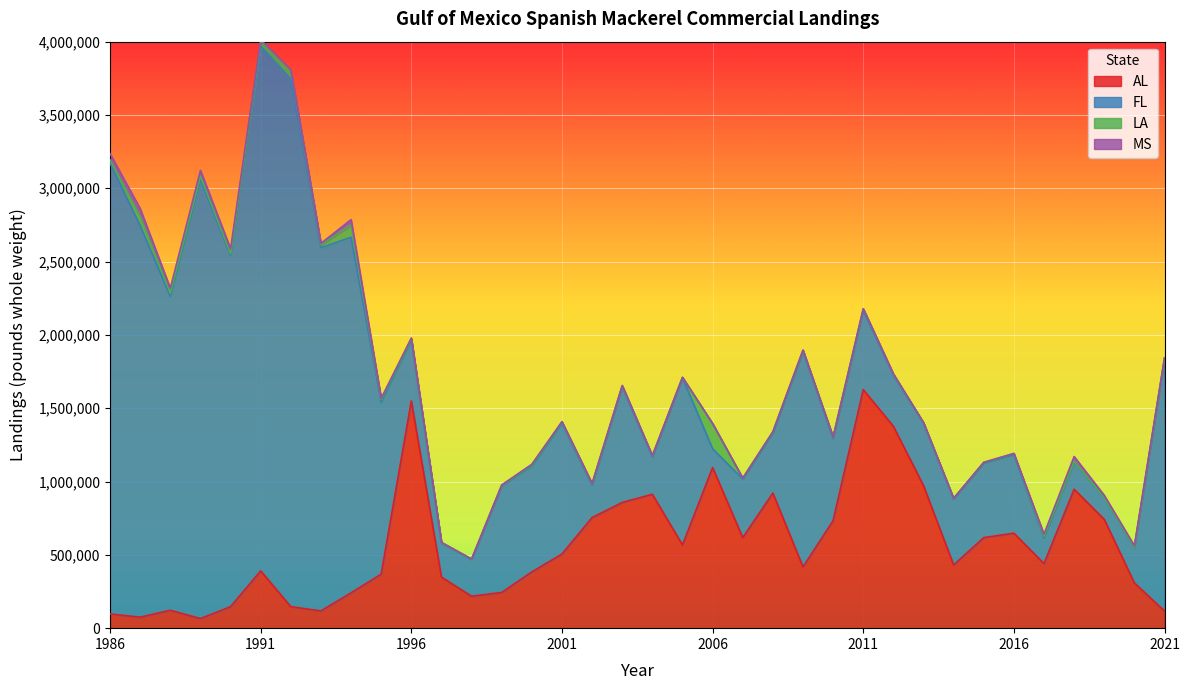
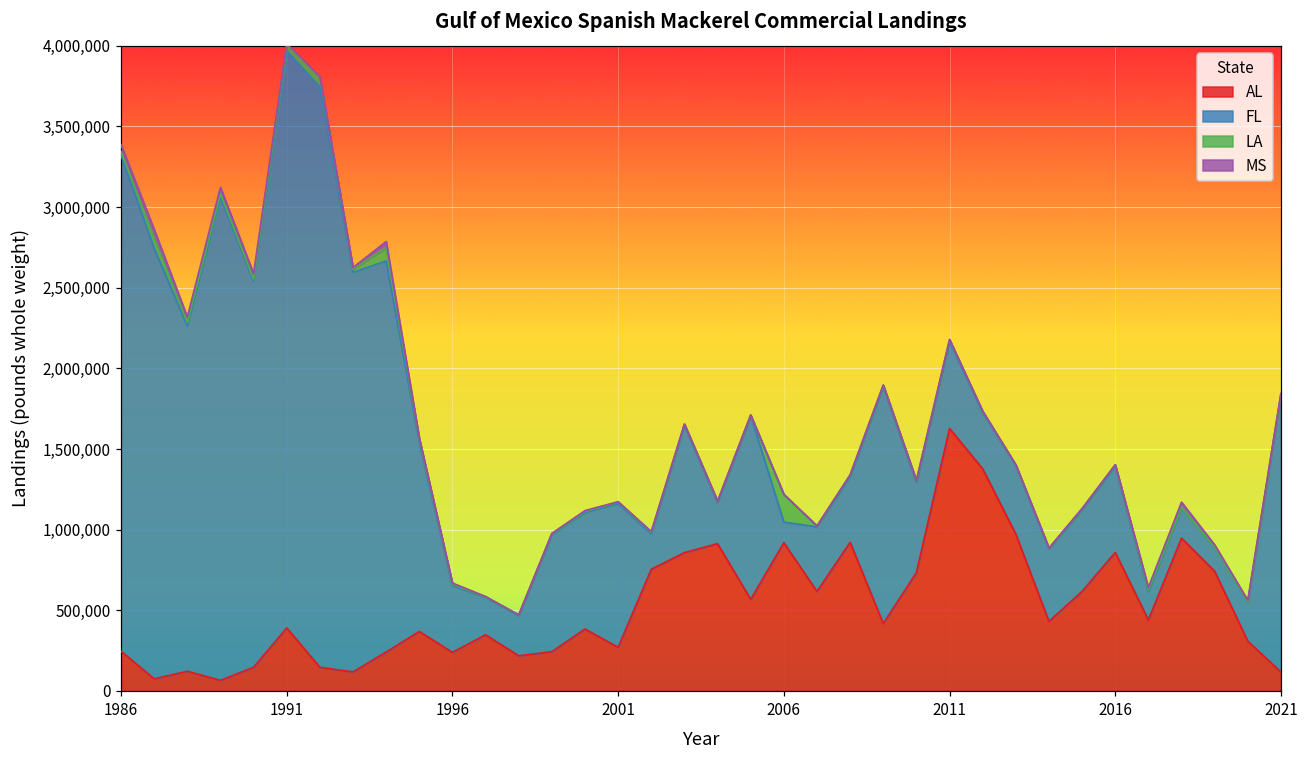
AL, 1986: 100,000 -> 250,000
AL, 1996: 1,550,000 -> 240,000
AL, 2001: 510,000 -> 270,000
AL, 2006: 1,100,000 -> 920,000
AL, 2016: 650,000 -> 860,000
